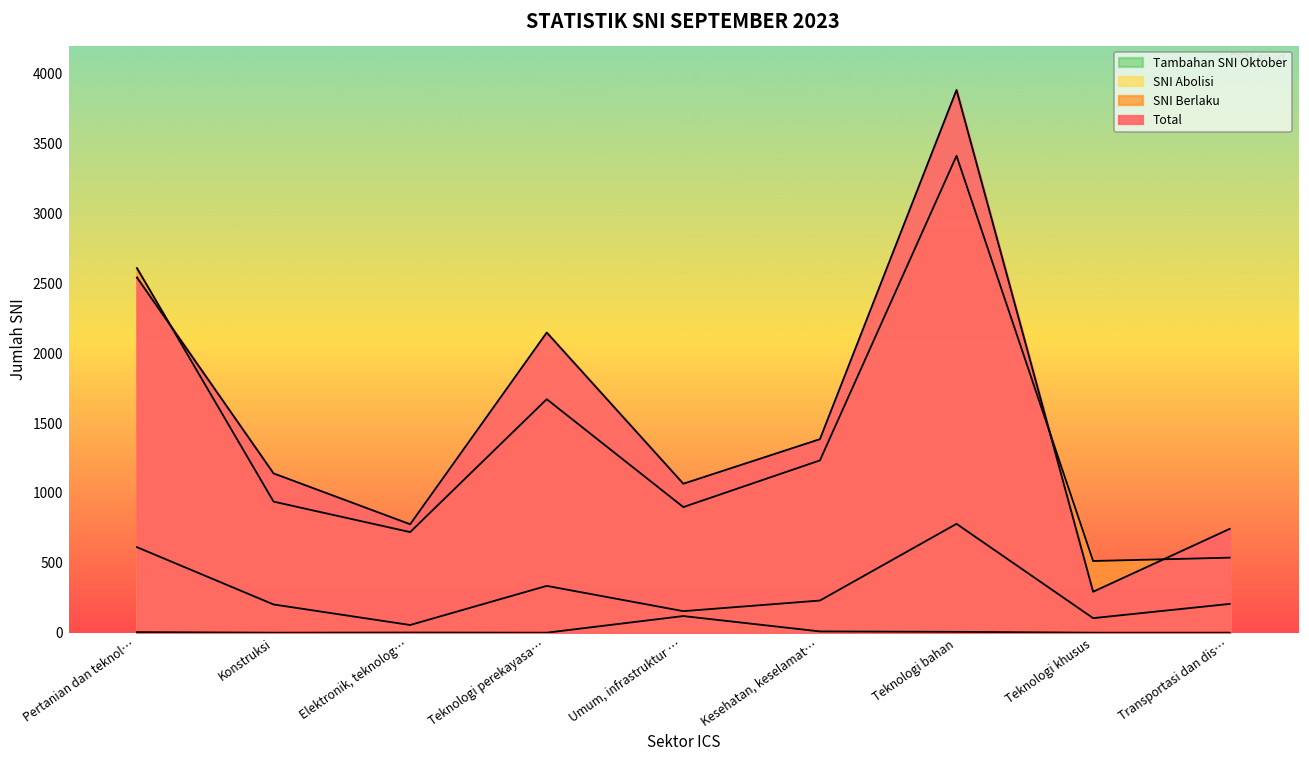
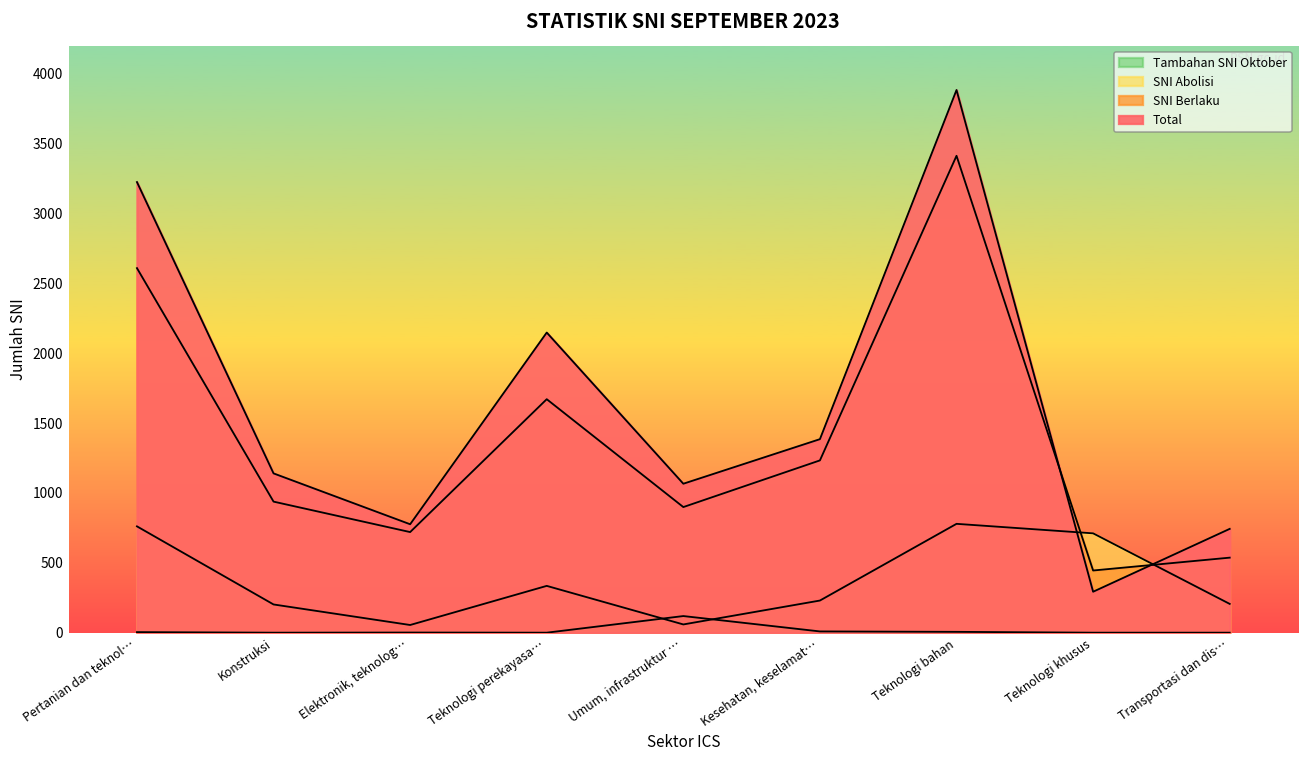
SNI Abolisi, Pertanian dan teknol…: 610 -> 760
Total, Pertanian dan teknol…: 2540 -> 3230
SNI Abolisi, Umum, infrastruktur …: 150 -> 60
SNI Abolisi, Teknologi khusus: 100 -> 710
SNI Berlaku, Teknologi khusus: 510 -> 450
